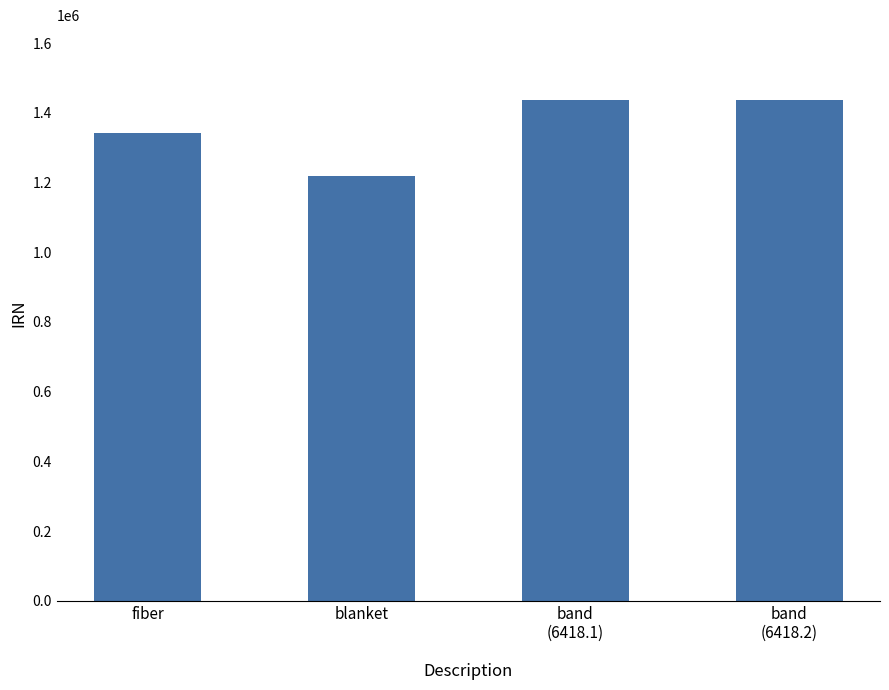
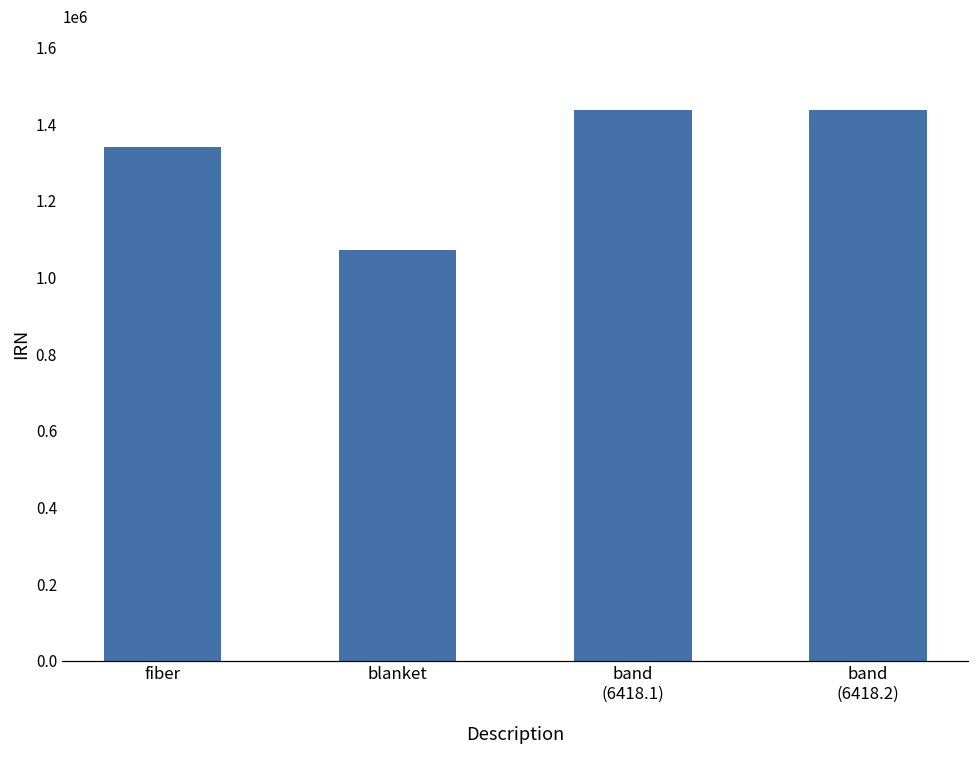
blanket: 1220000 -> 1070000
